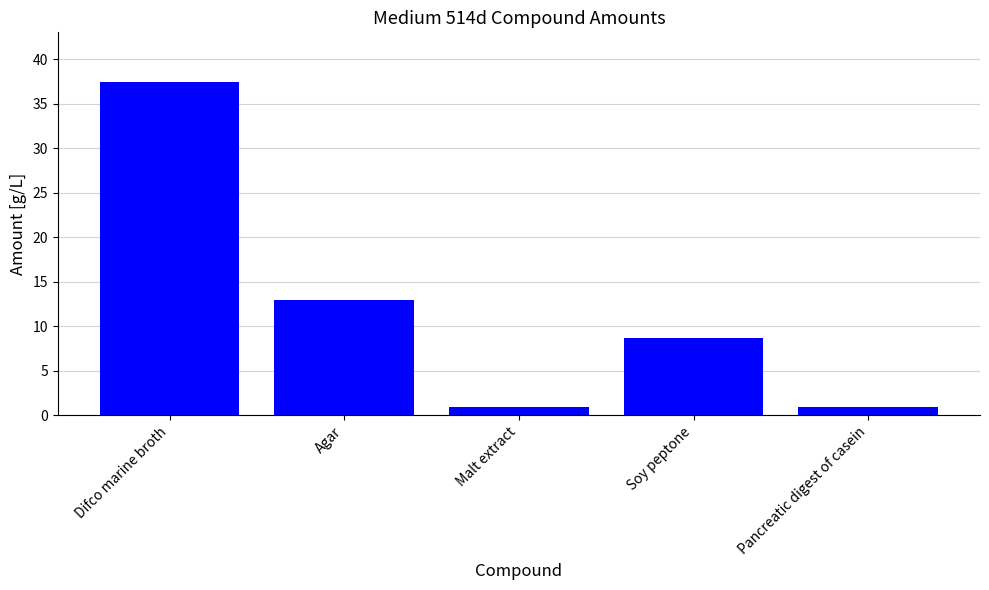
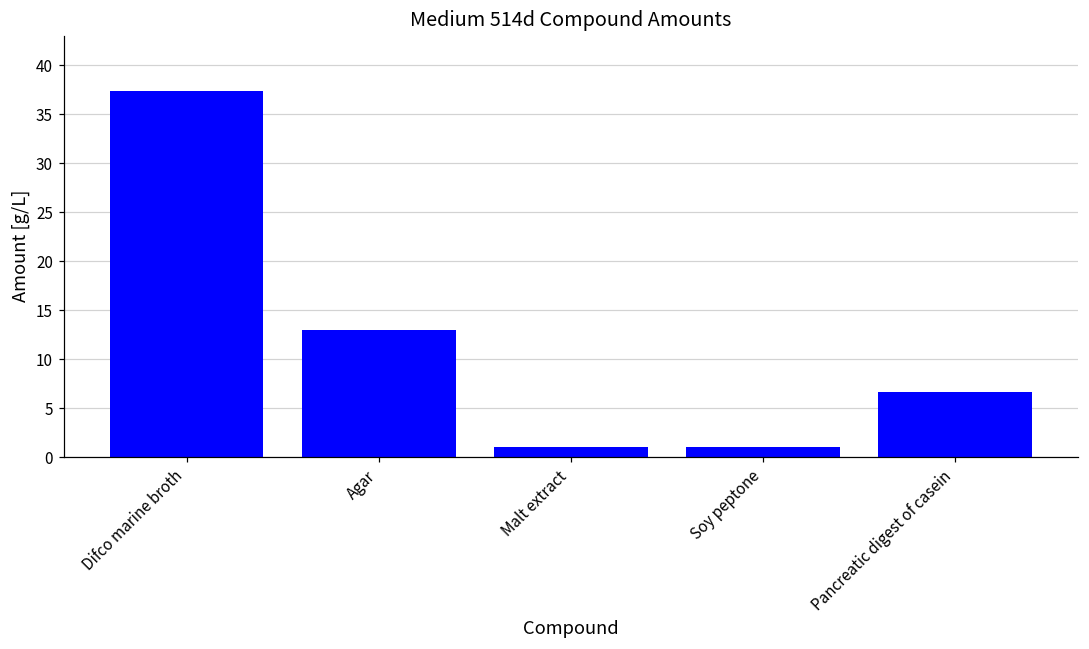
Soy peptone: 9 -> 1
Pancreatic digest of casein: 1 -> 7
